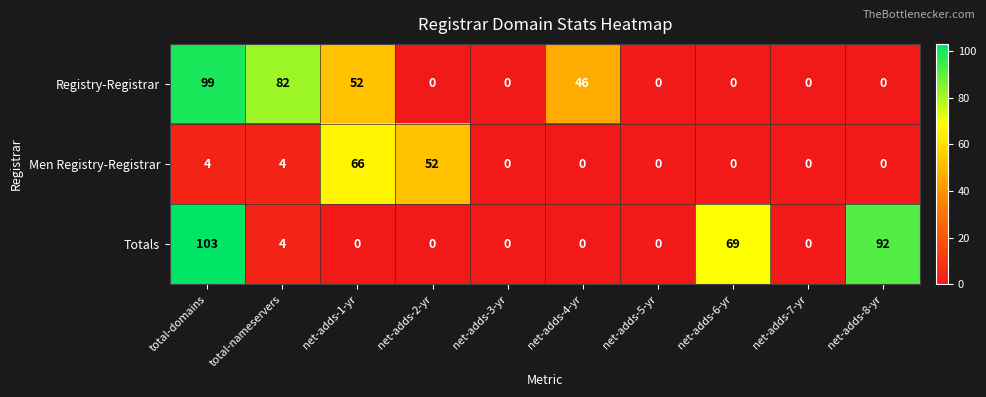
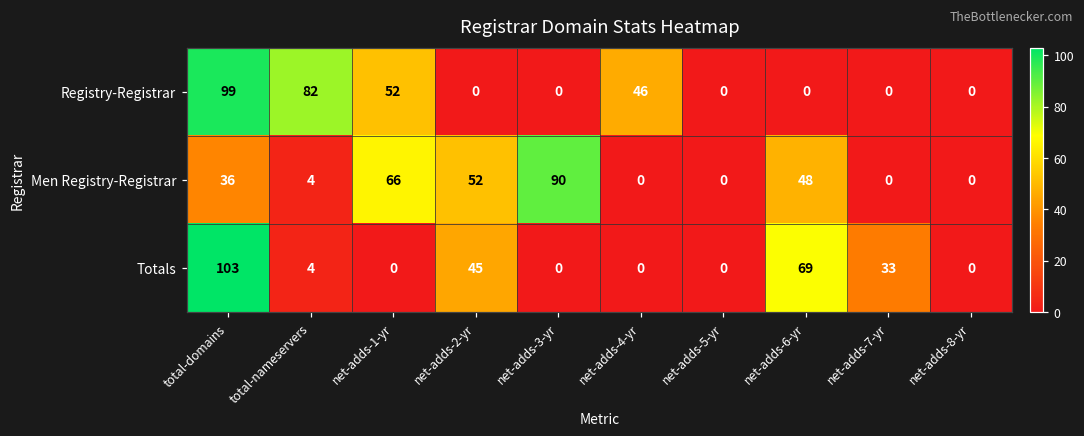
Men Registry-Registrar, total-domains: 4 -> 36
Men Registry-Registrar, net-adds-3-yr: 0 -> 90
Men Registry-Registrar, net-adds-6-yr: 0 -> 48
Totals, net-adds-2-yr: 0 -> 45
Totals, net-adds-7-yr: 0 -> 33
Totals, net-adds-8-yr: 92 -> 0
